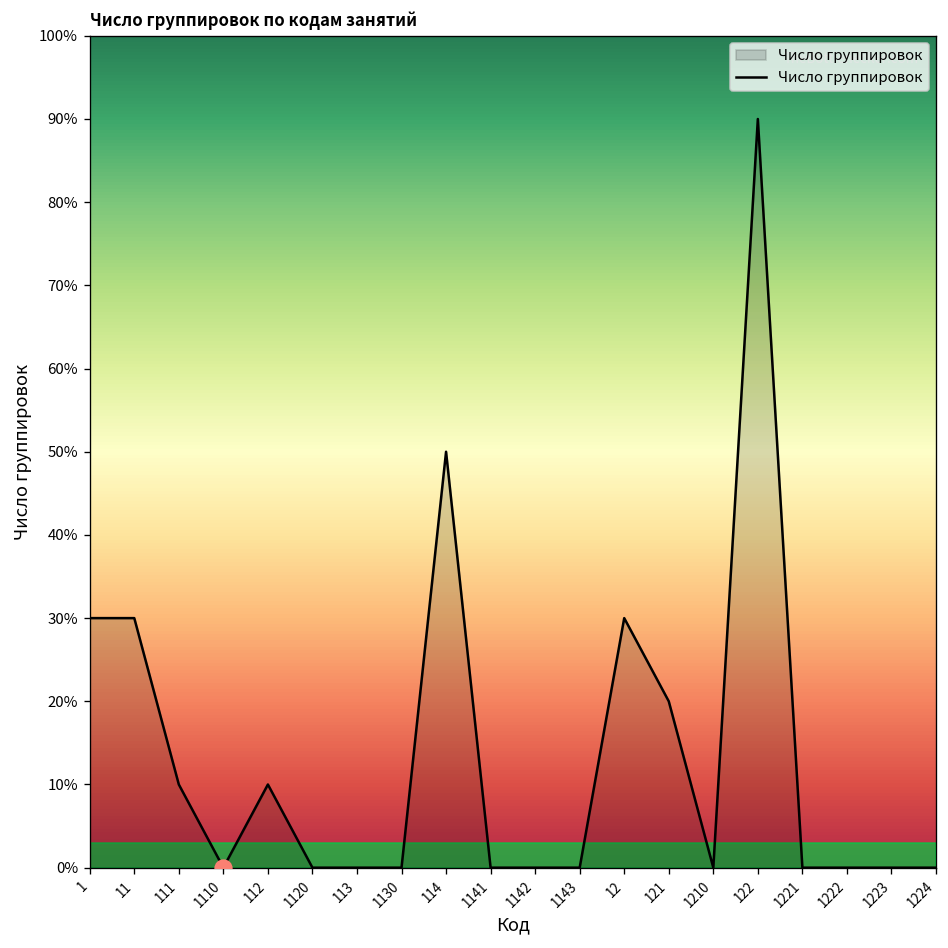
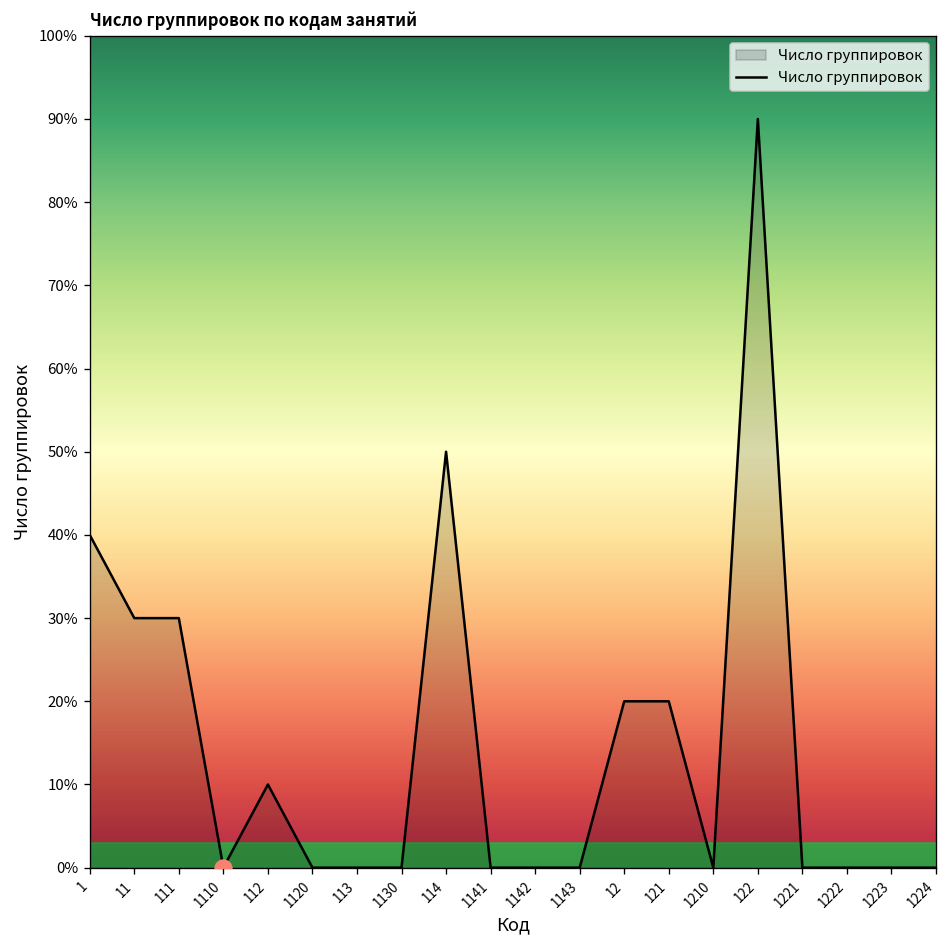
Число группировок, 1: 30% -> 40%
Число группировок, 111: 10% -> 30%
Число группировок, 12: 30% -> 20%
